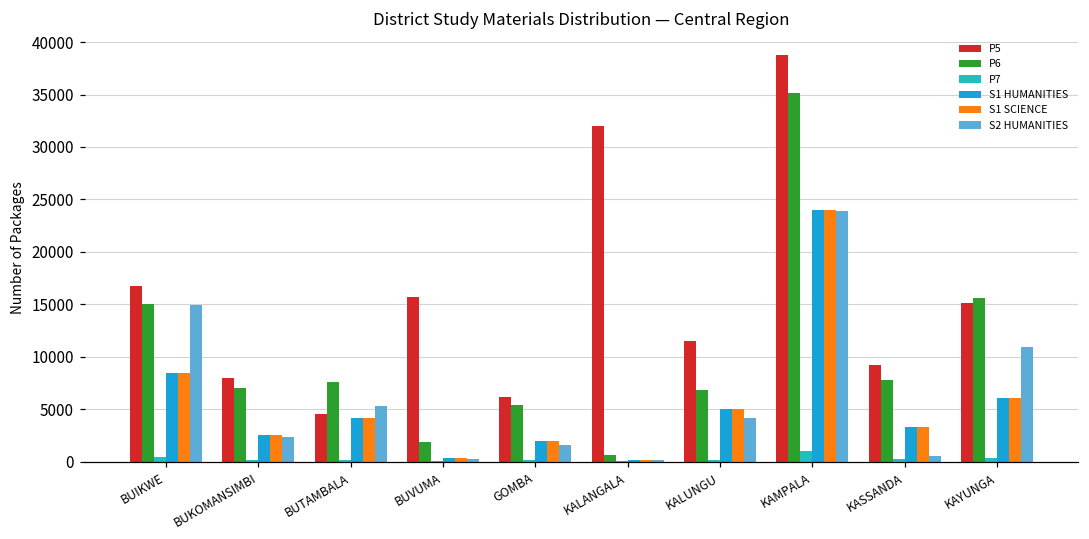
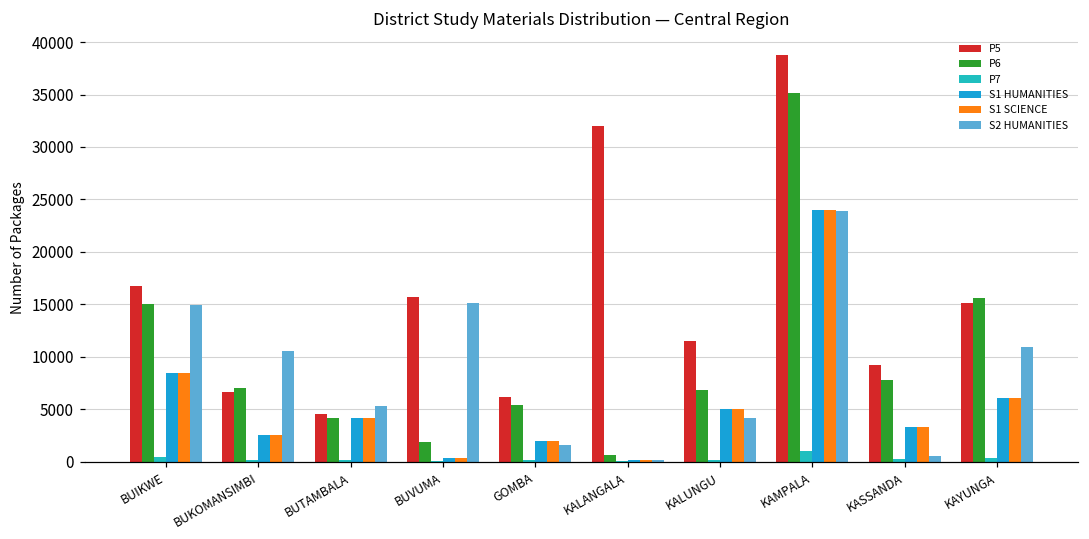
P5, BUKOMANSIMBI: 8000 -> 7000
S2 HUMANITIES, BUKOMANSIMBI: 2000 -> 11000
P6, BUTAMBALA: 8000 -> 4000
S2 HUMANITIES, BUVUMA: 0 -> 15000
